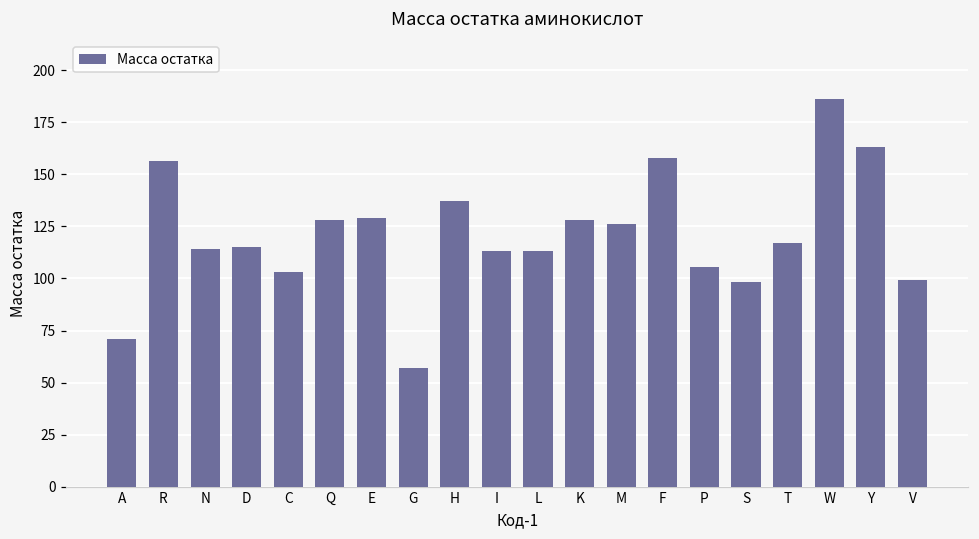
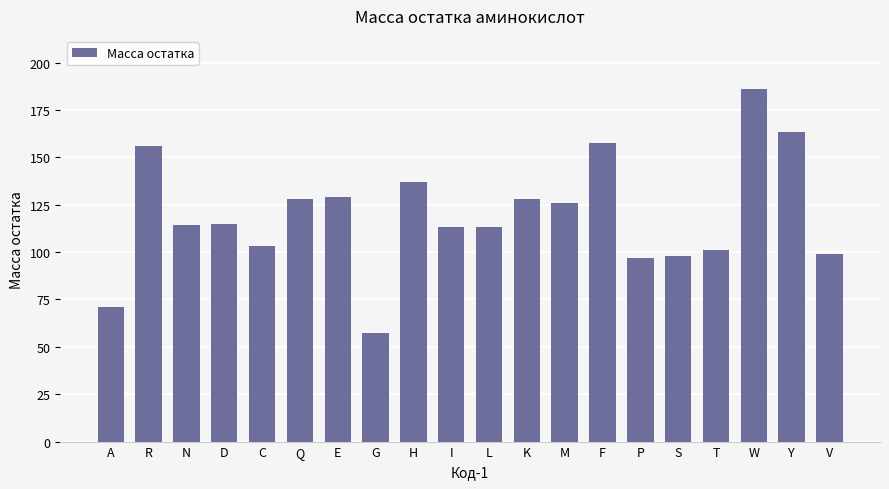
P: 105 -> 97
T: 117 -> 101
